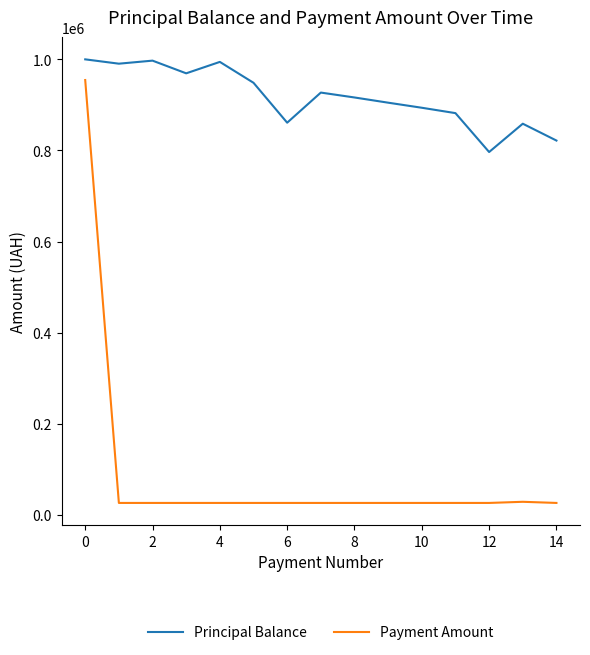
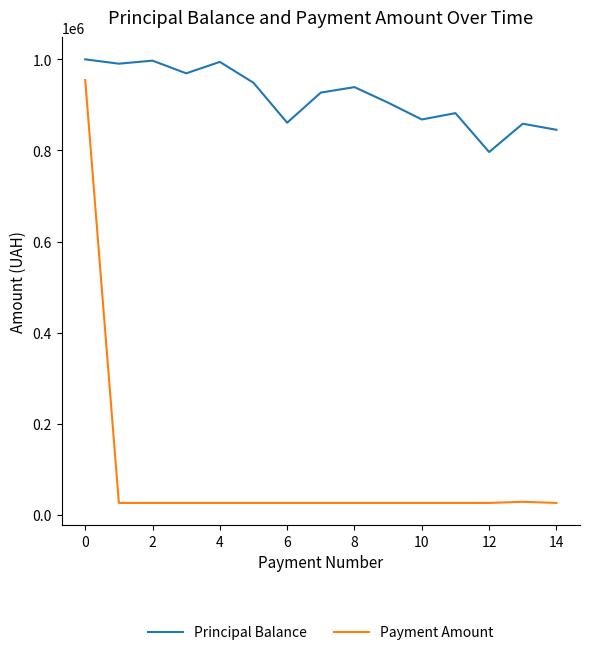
Principal Balance, 8: 920000 -> 940000
Principal Balance, 10: 890000 -> 870000
Principal Balance, 14: 820000 -> 850000
